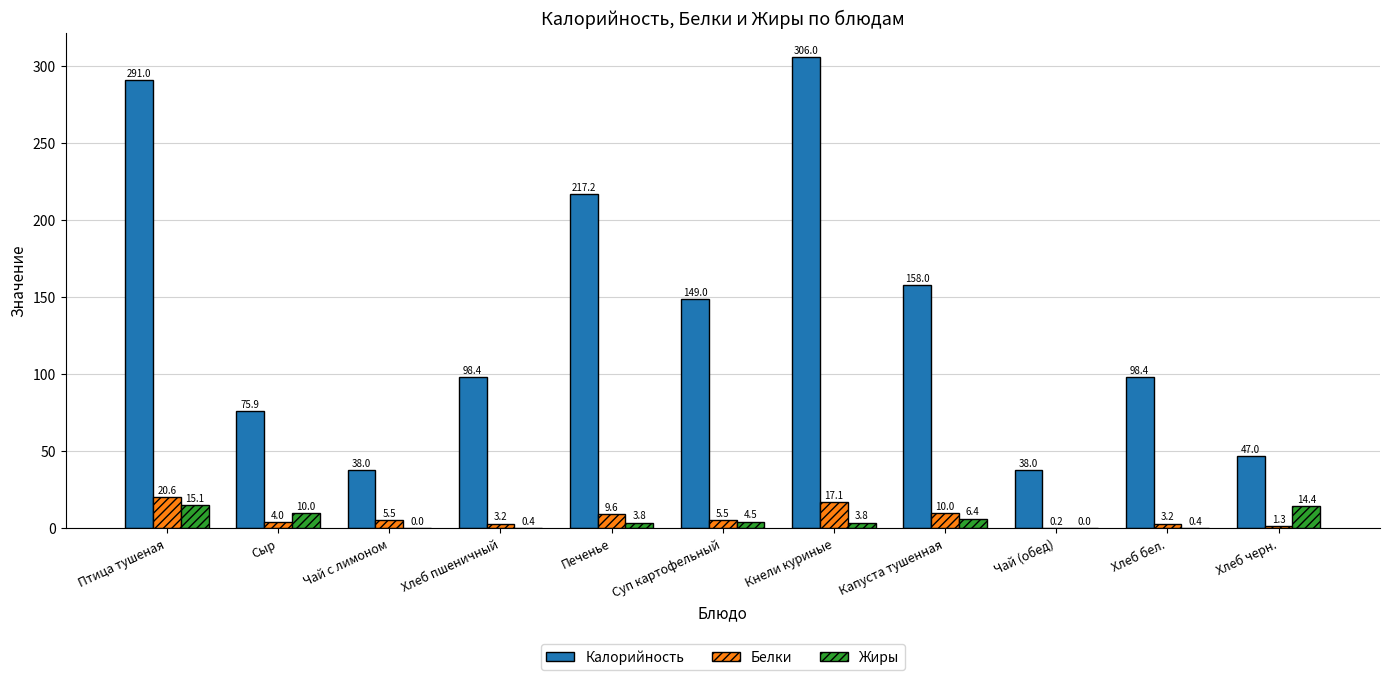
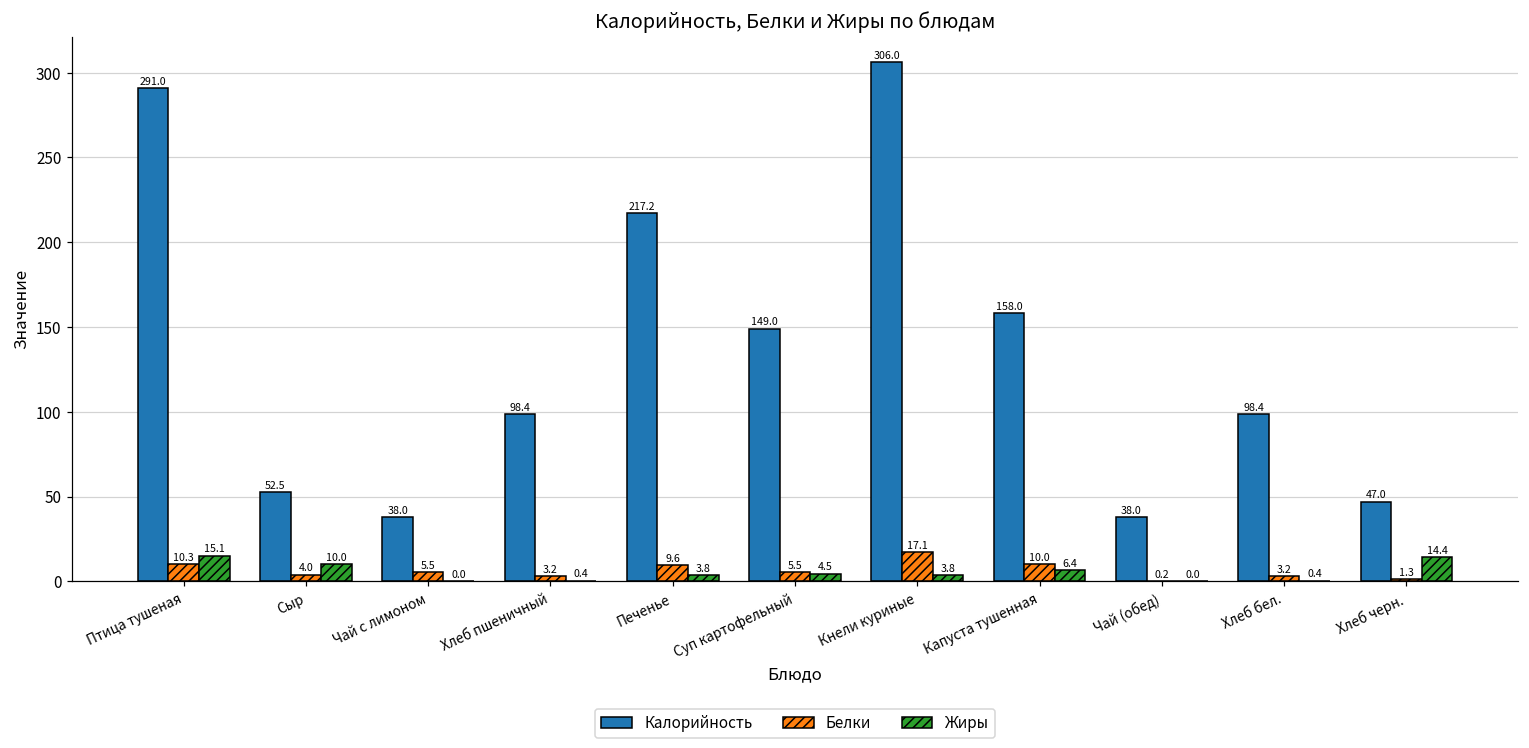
Белки, Птица тушеная: 20.6 -> 10.3
Калорийность, Сыр: 75.9 -> 52.5
